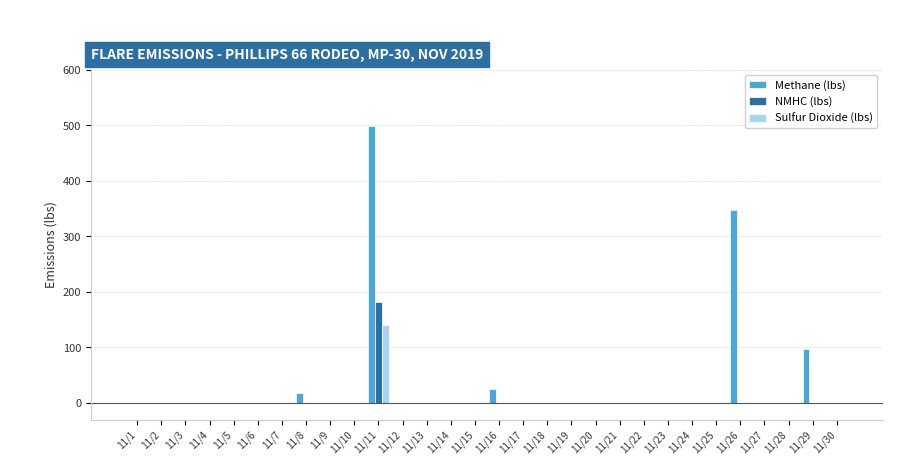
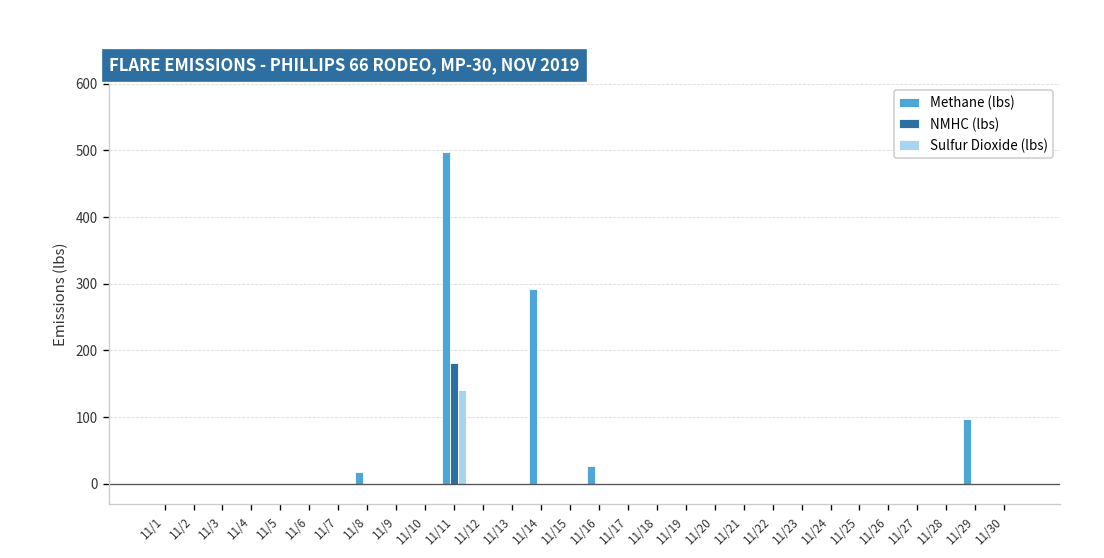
Methane (lbs), 11/14: 0 -> 290
Methane (lbs), 11/26: 350 -> 0
